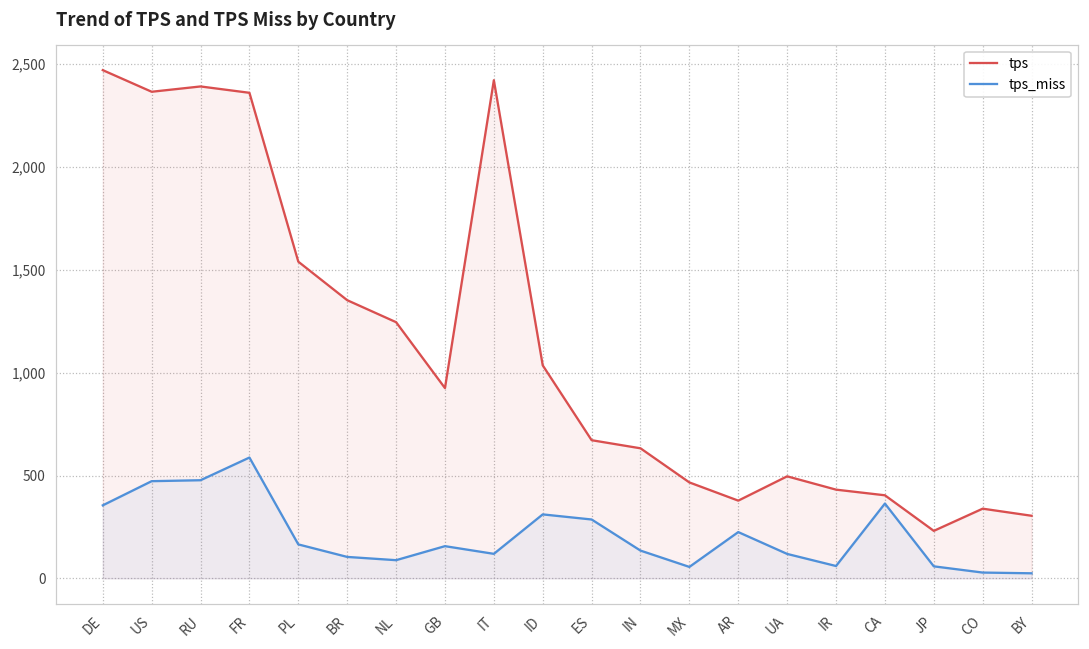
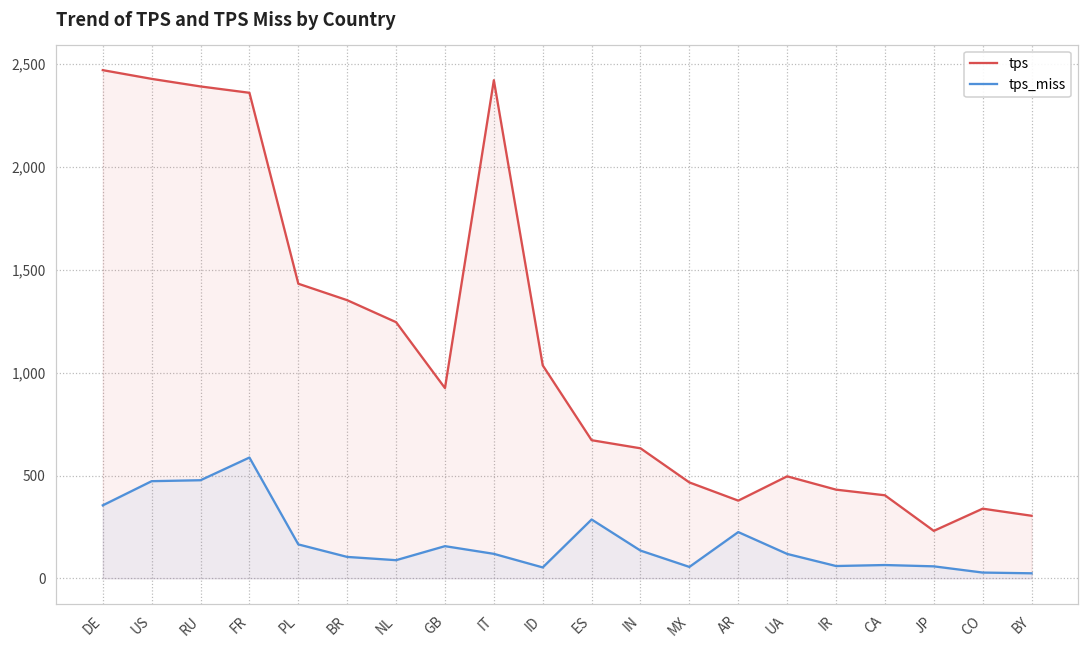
tps, US: 2,370 -> 2,430
tps, PL: 1,540 -> 1,430
tps_miss, ID: 310 -> 50
tps_miss, CA: 360 -> 60
